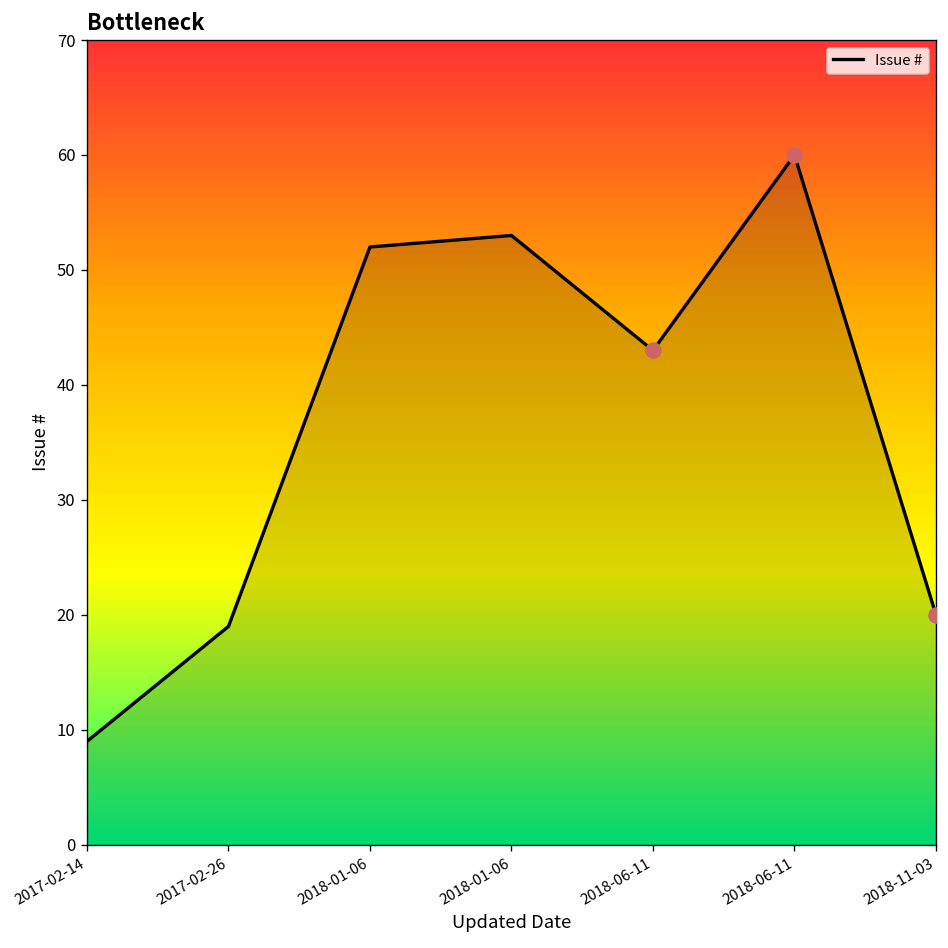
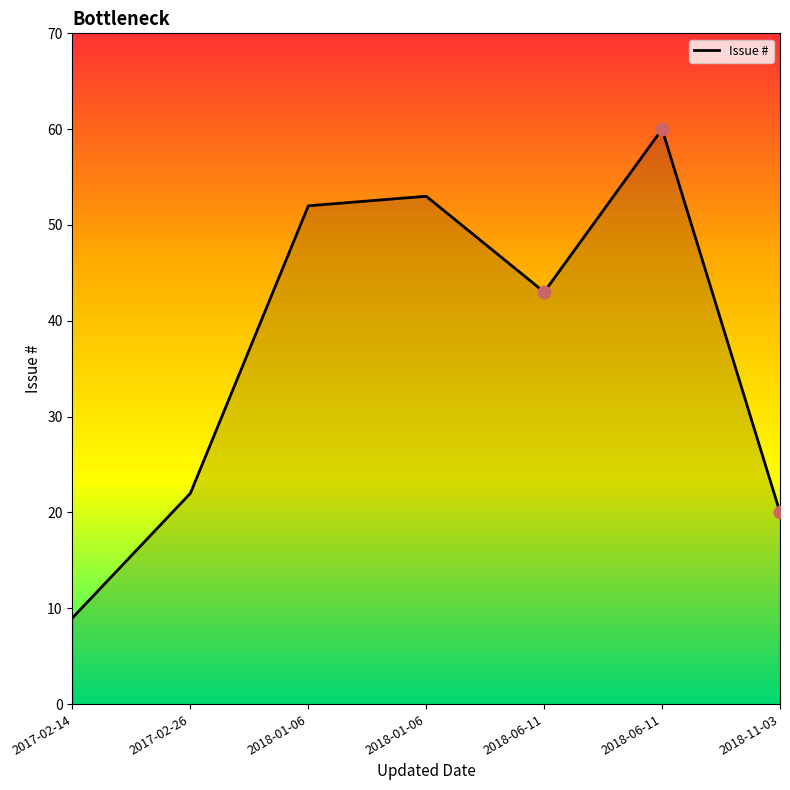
Issue #, 2017-02-26: 19 -> 22
